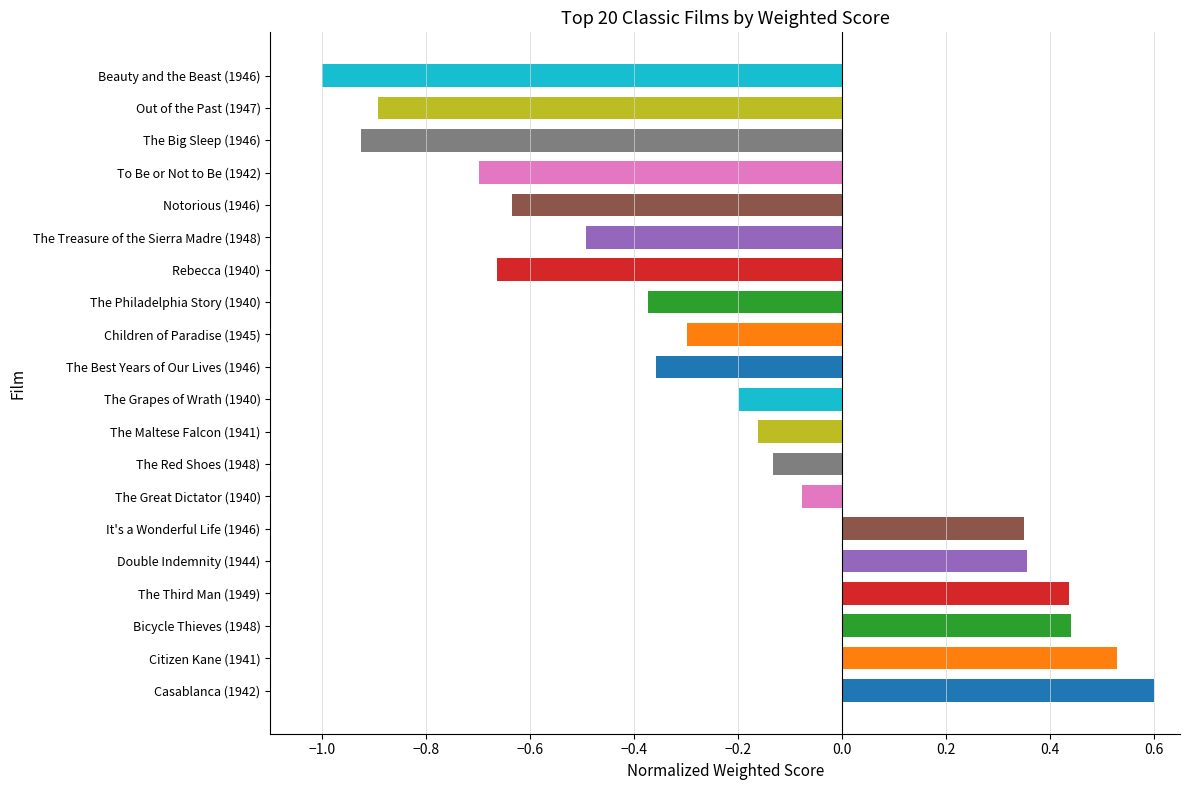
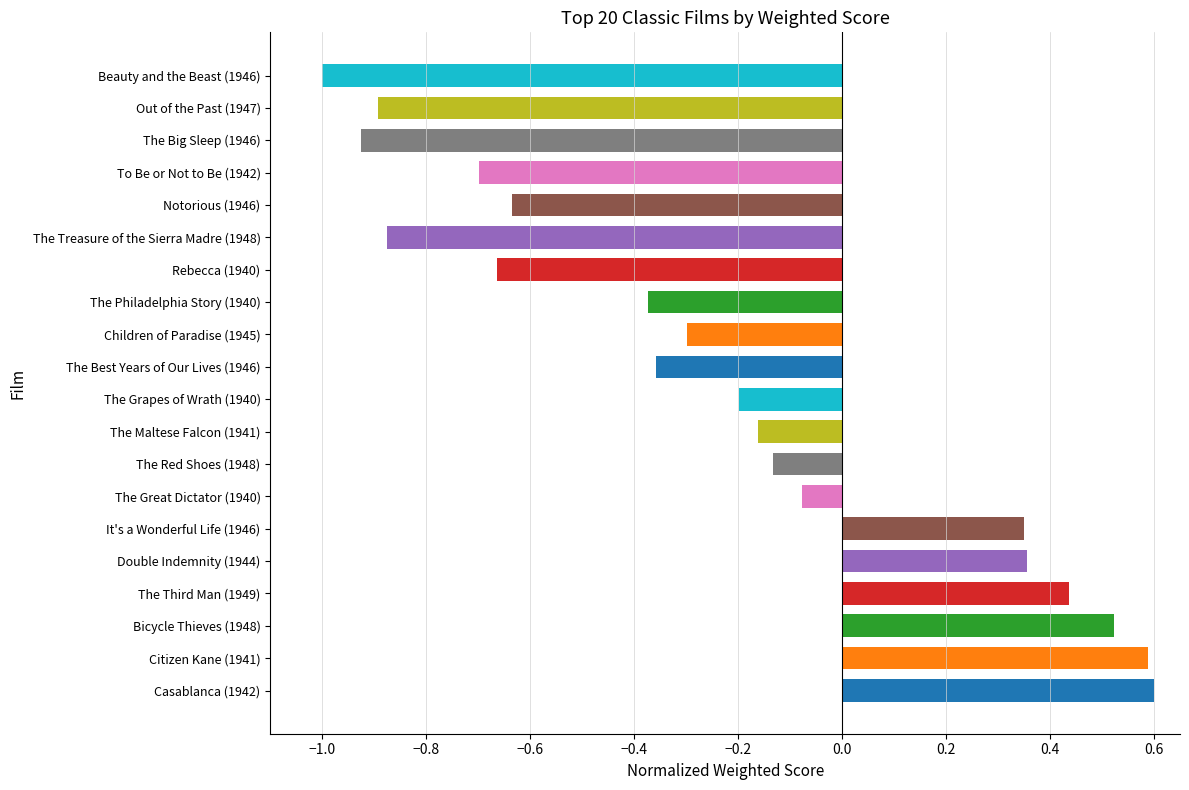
The Treasure of the Sierra Madre (1948): -0.49 -> -0.88
Bicycle Thieves (1948): 0.44 -> 0.52
Citizen Kane (1941): 0.53 -> 0.59
